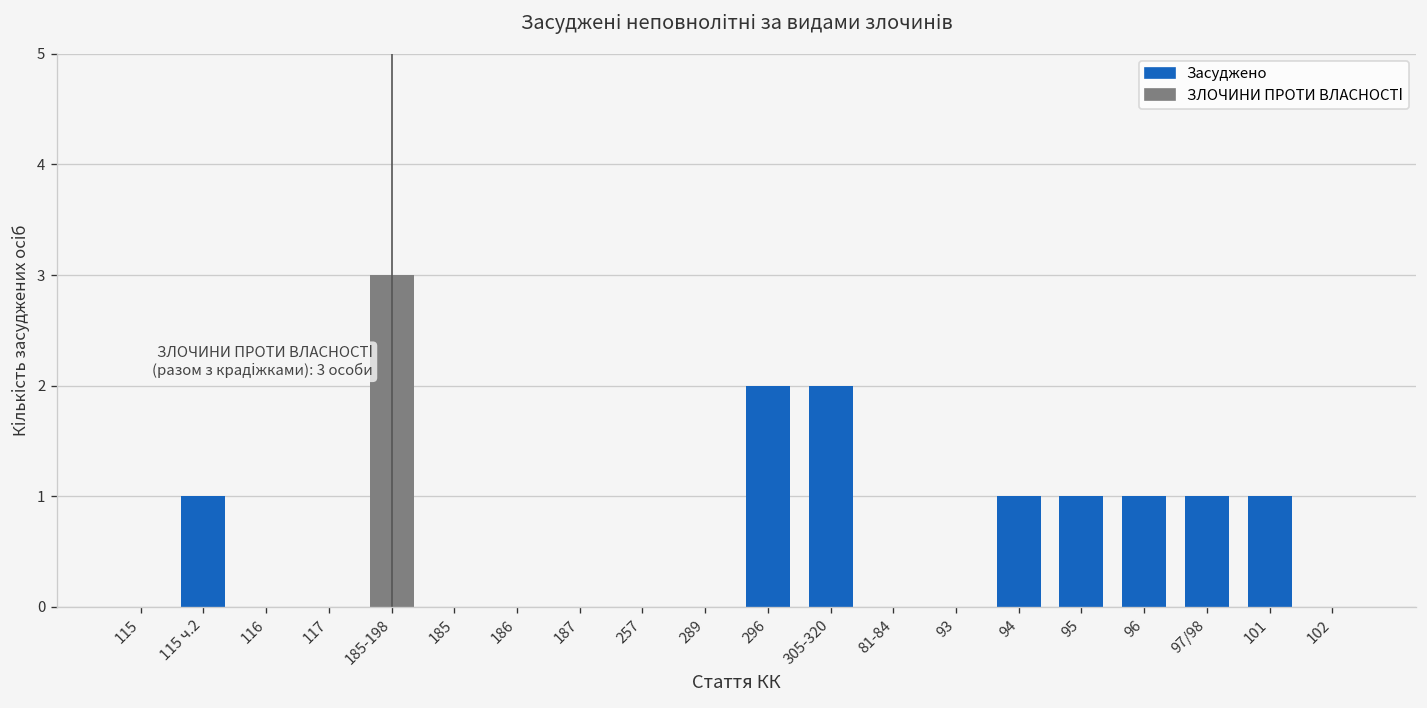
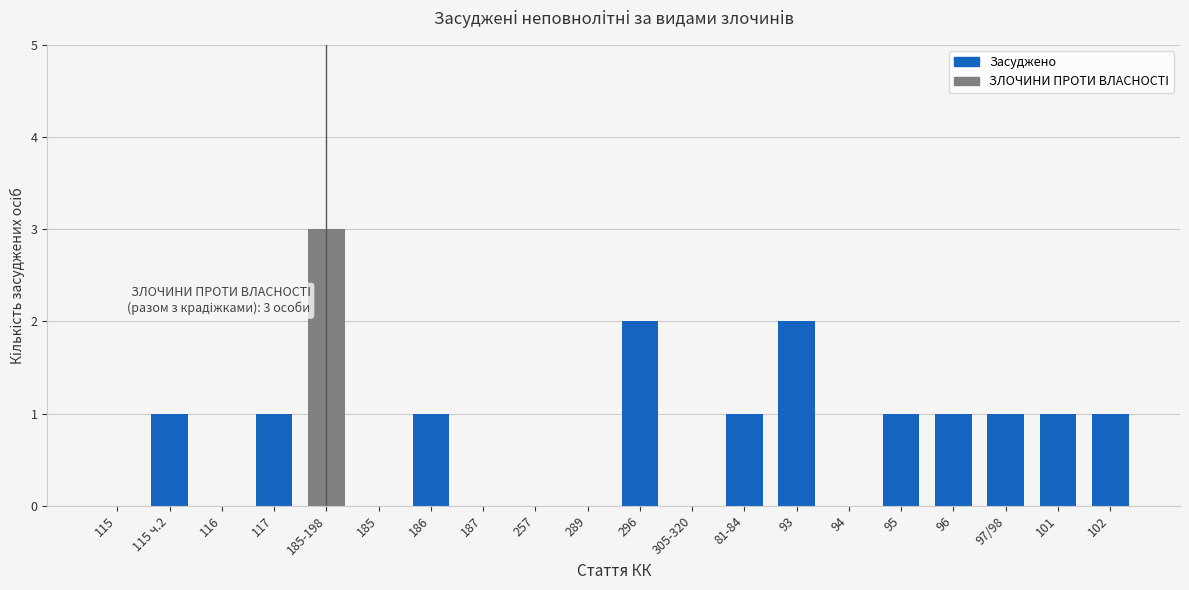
117: 0 -> 1
186: 0 -> 1
305-320: 2 -> 0
81-84: 0 -> 1
93: 0 -> 2
94: 1 -> 0
102: 0 -> 1
